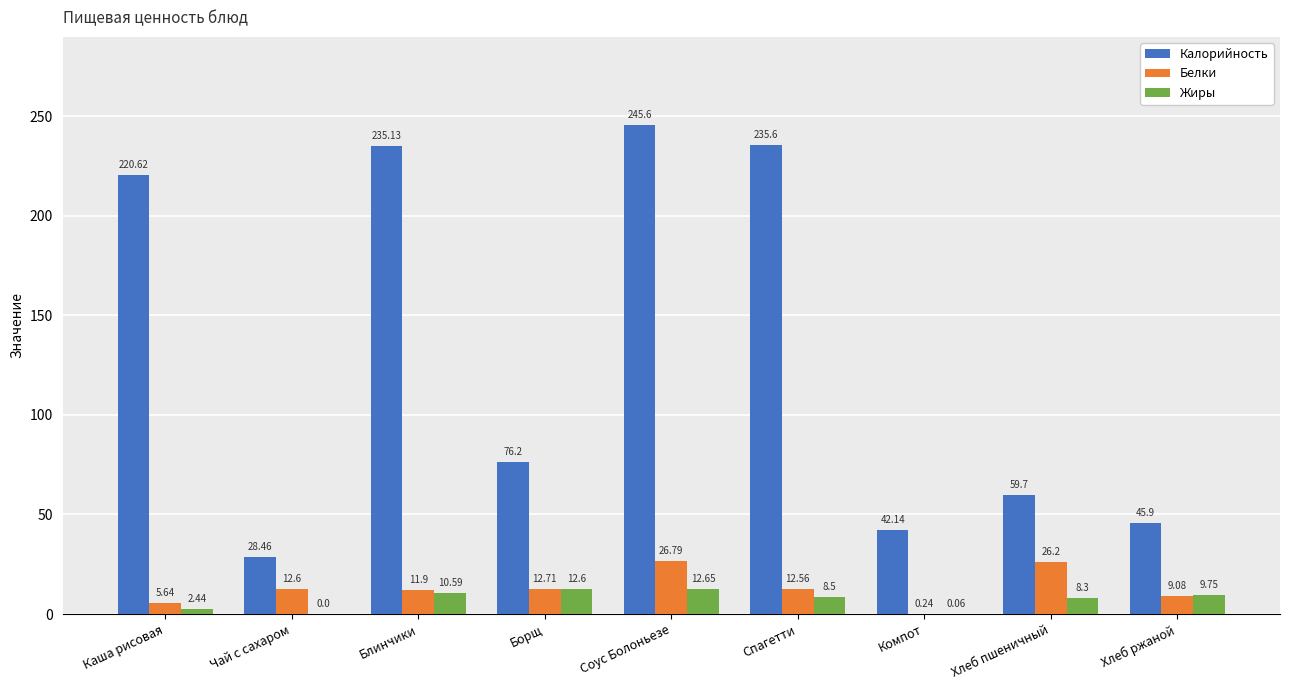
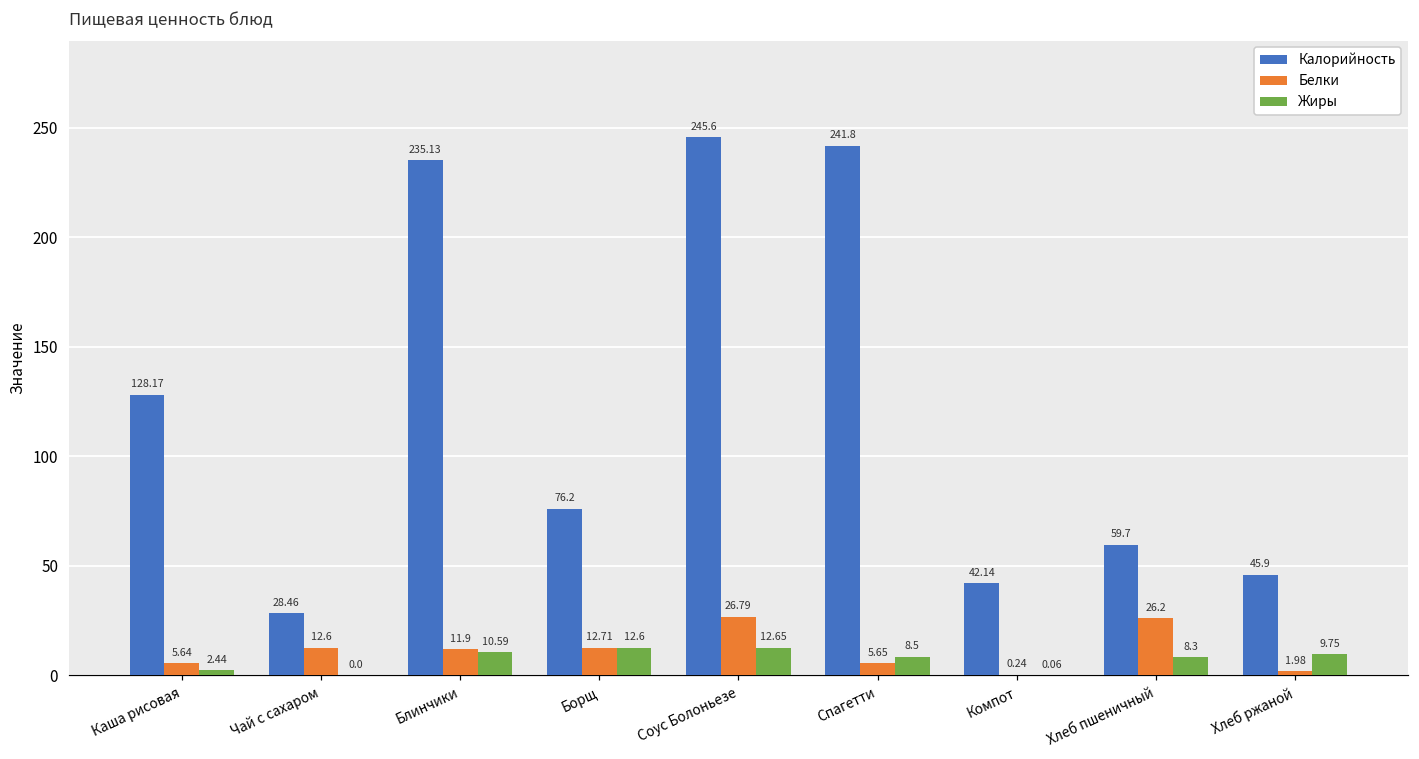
Калорийность, Каша рисовая: 220.62 -> 128.17
Калорийность, Спагетти: 235.6 -> 241.8
Белки, Спагетти: 12.56 -> 5.65
Белки, Хлеб ржаной: 9.08 -> 1.98
